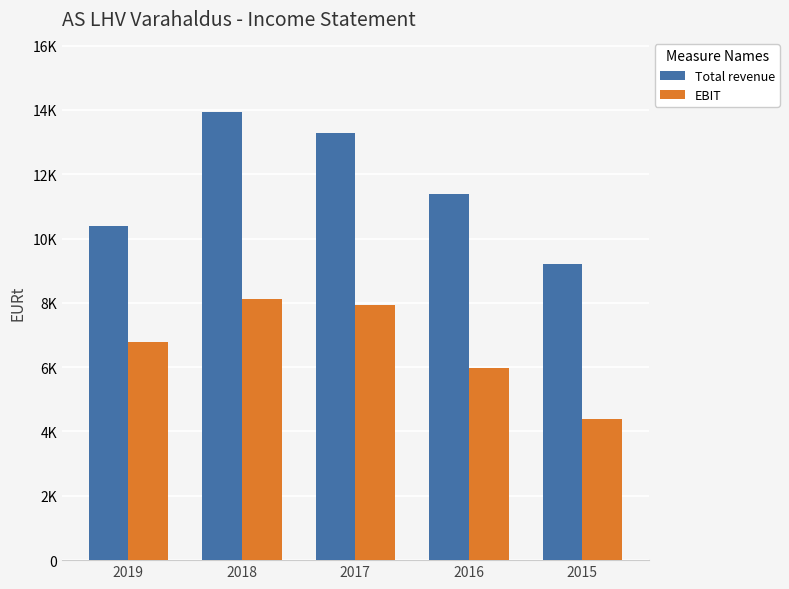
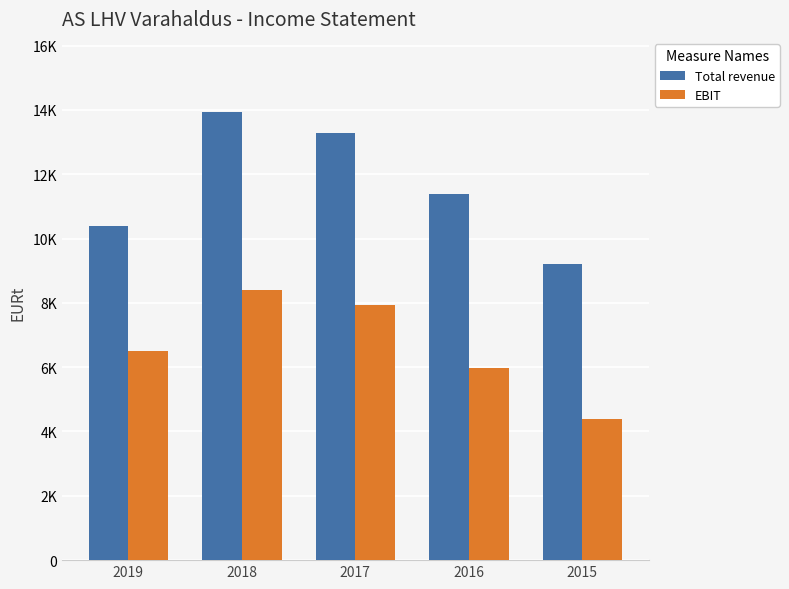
EBIT, 2019: 6800 -> 6500
EBIT, 2018: 8100 -> 8400
